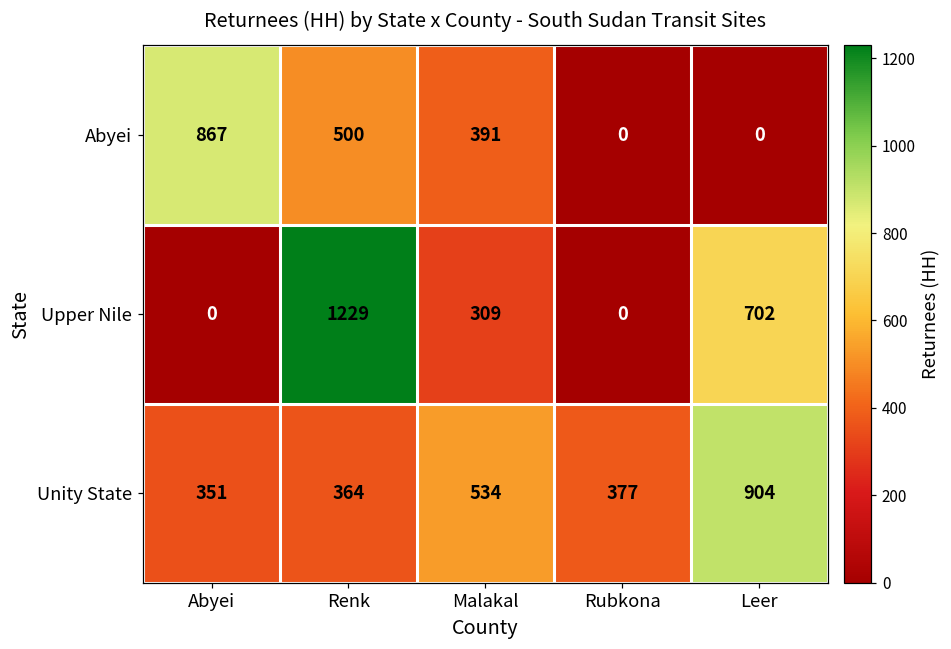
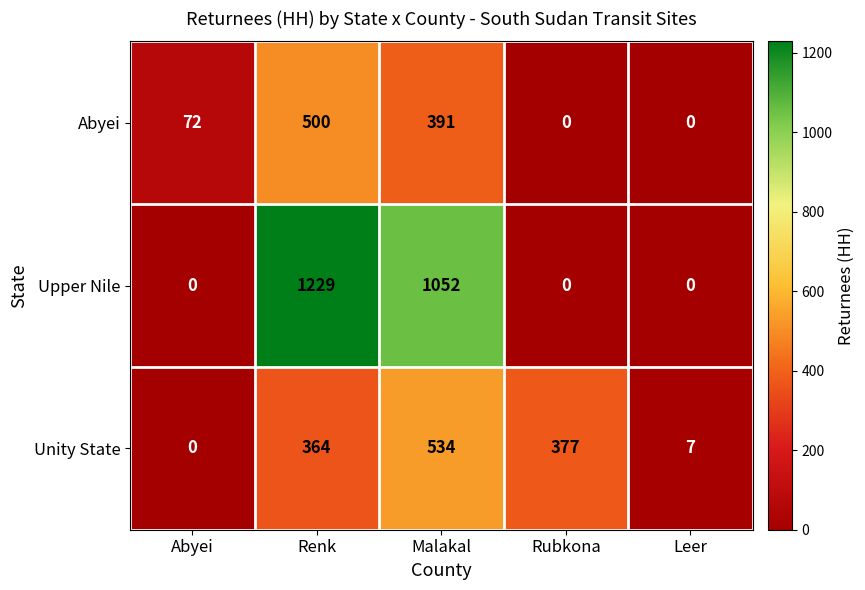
Abyei, Abyei: 867 -> 72
Upper Nile, Malakal: 309 -> 1052
Upper Nile, Leer: 702 -> 0
Unity State, Abyei: 351 -> 0
Unity State, Leer: 904 -> 7
